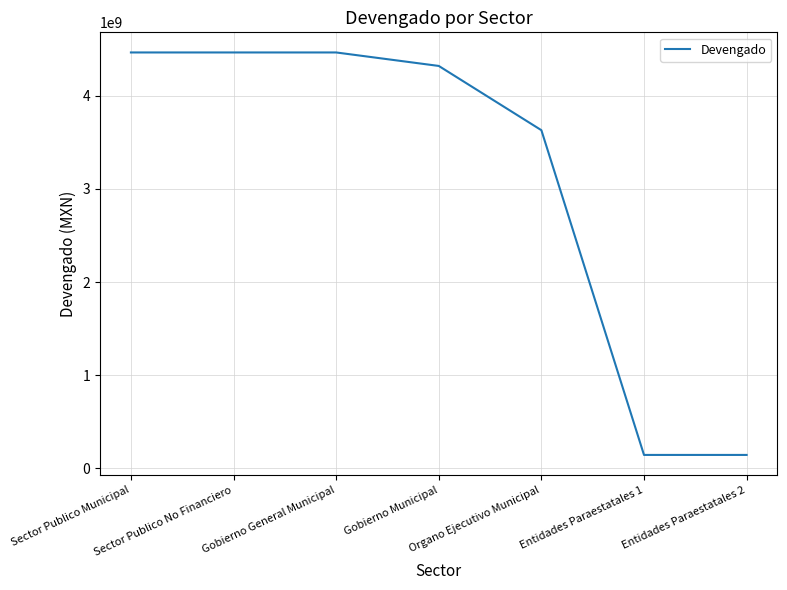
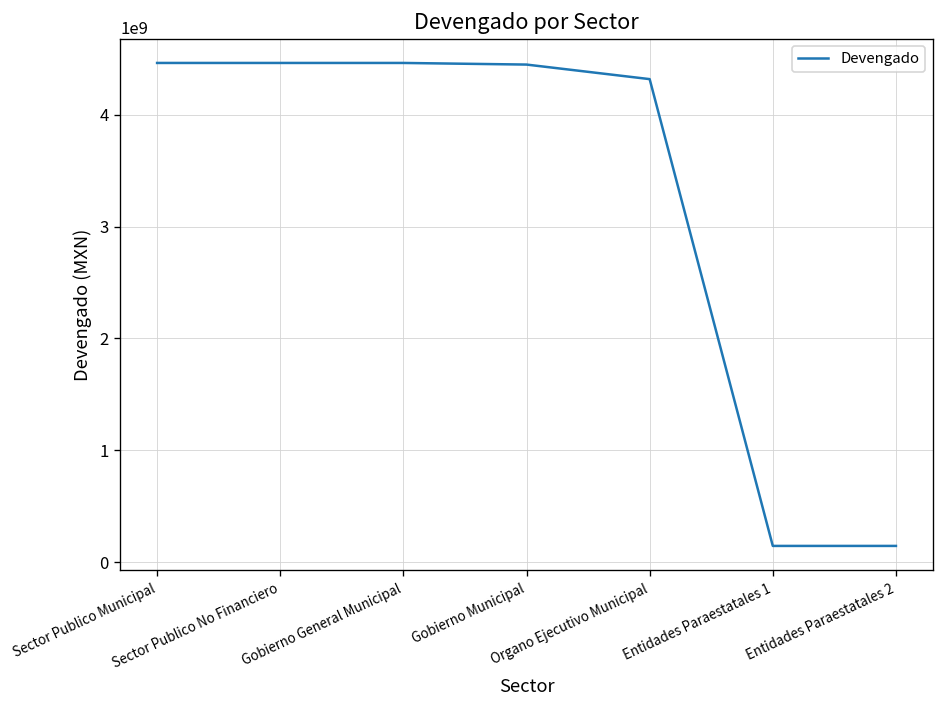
Gobierno Municipal: 4300000000 -> 4400000000
Organo Ejecutivo Municipal: 3600000000 -> 4300000000
